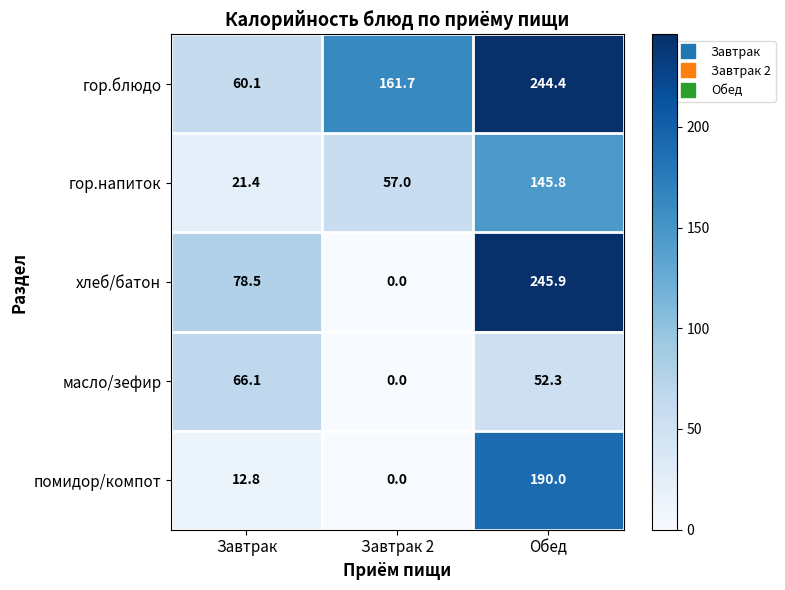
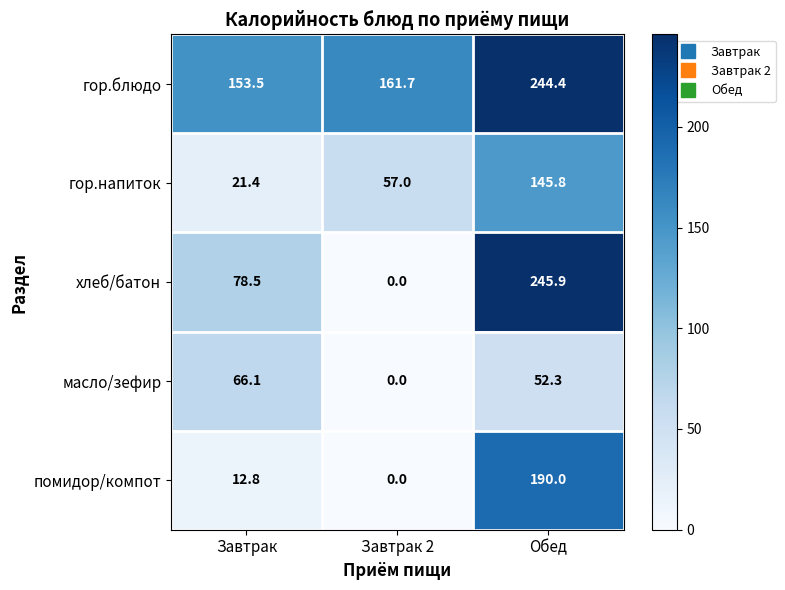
гор.блюдо, Завтрак: 60.1 -> 153.5
